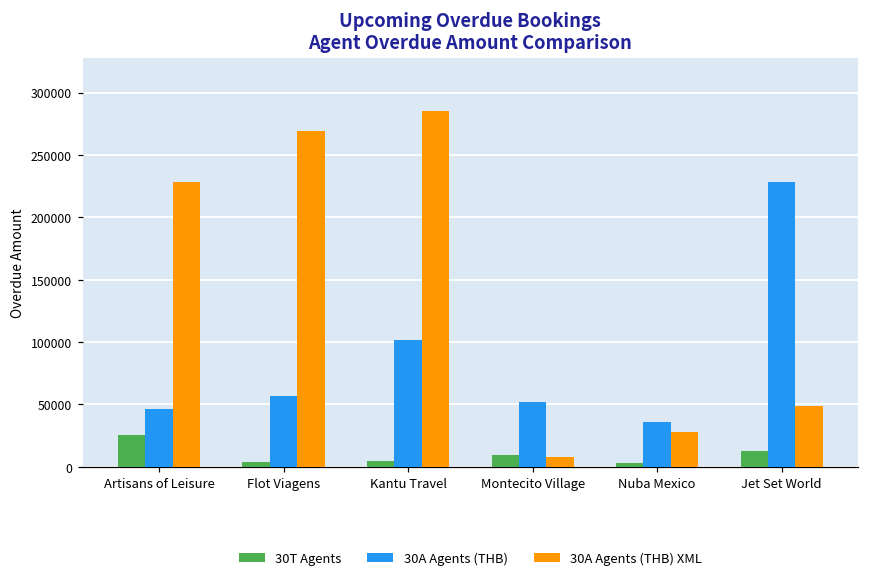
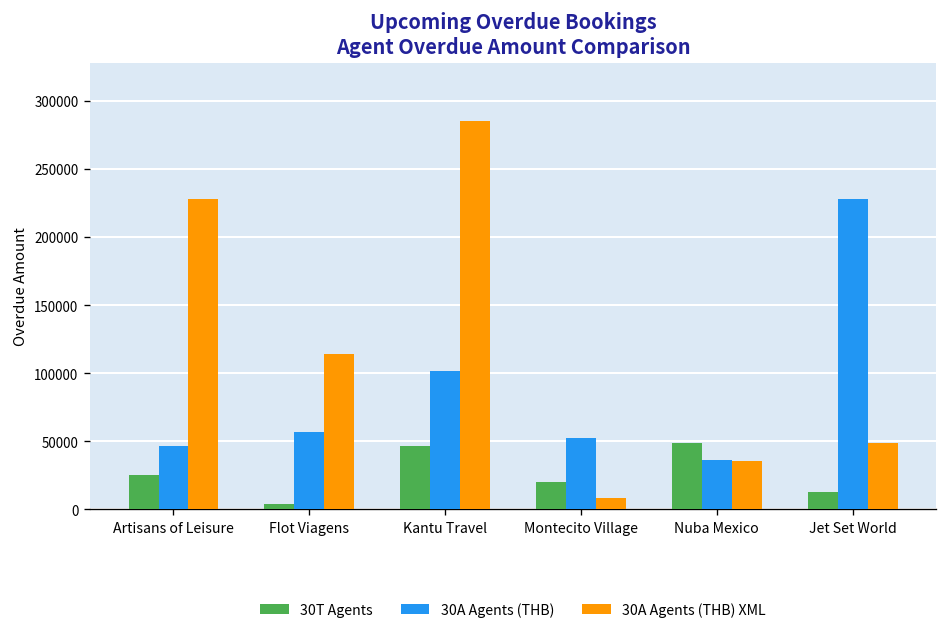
30A Agents (THB) XML, Flot Viagens: 269000 -> 114000
30T Agents, Kantu Travel: 4000 -> 47000
30T Agents, Montecito Village: 9000 -> 20000
30T Agents, Nuba Mexico: 3000 -> 48000
30A Agents (THB) XML, Nuba Mexico: 28000 -> 36000
